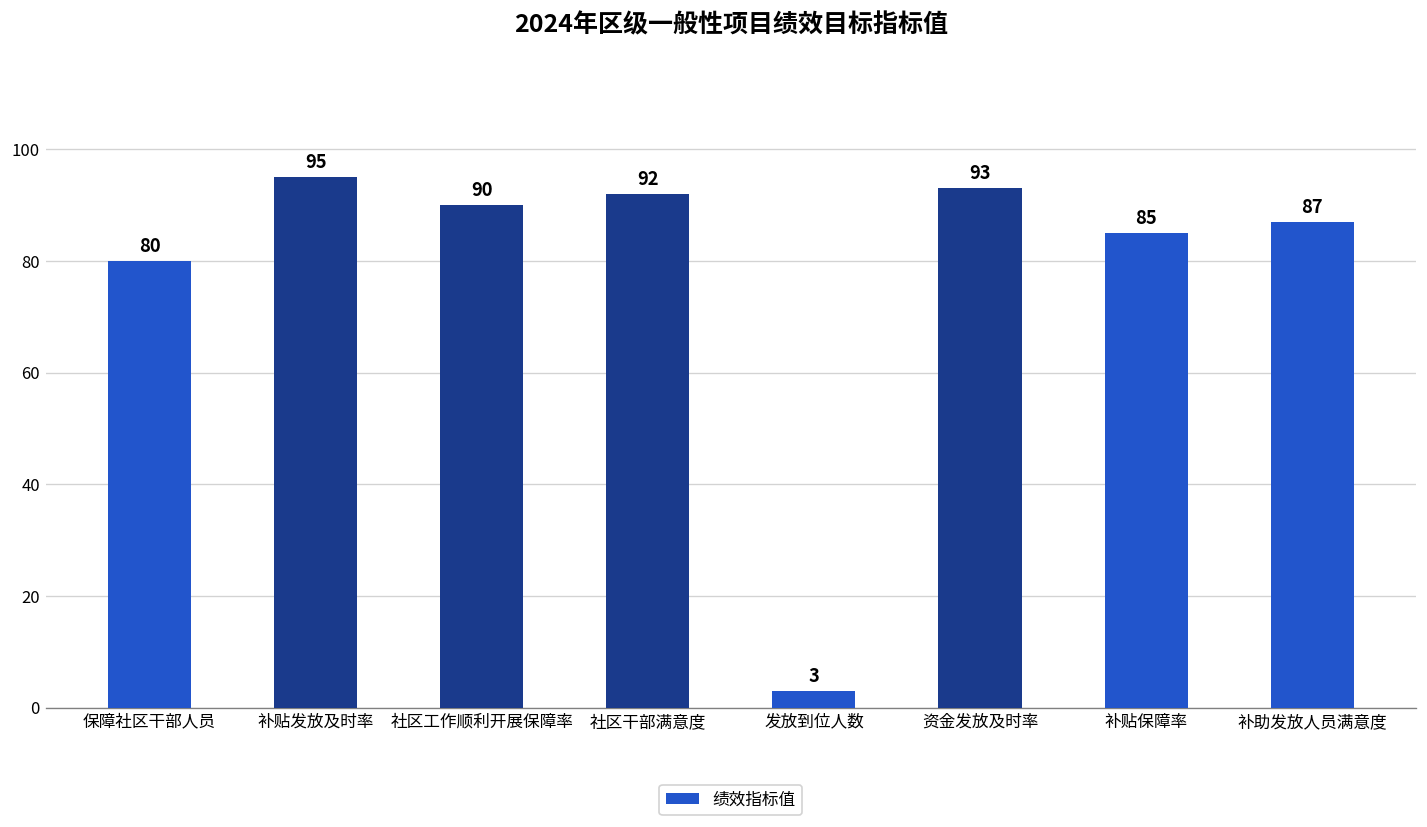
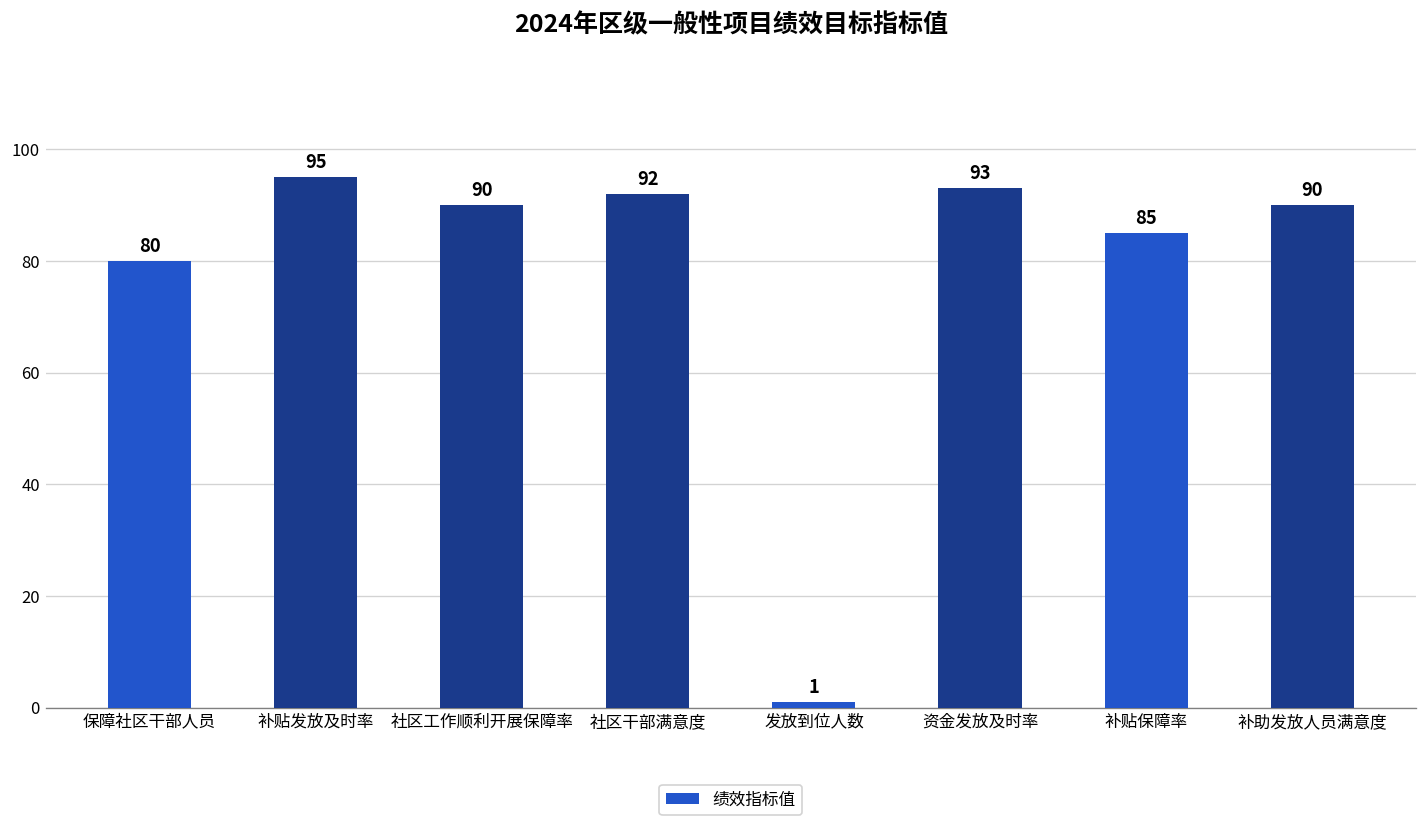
发放到位人数: 3 -> 1
补助发放人员满意度: 87 -> 90
